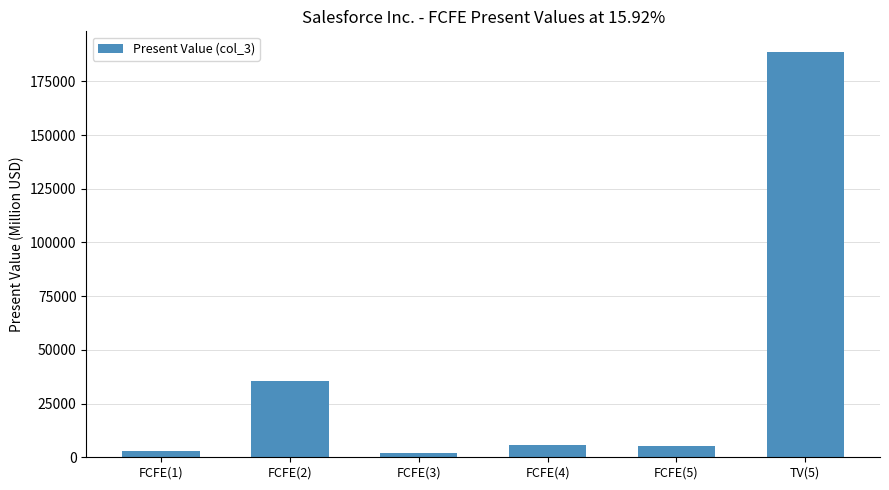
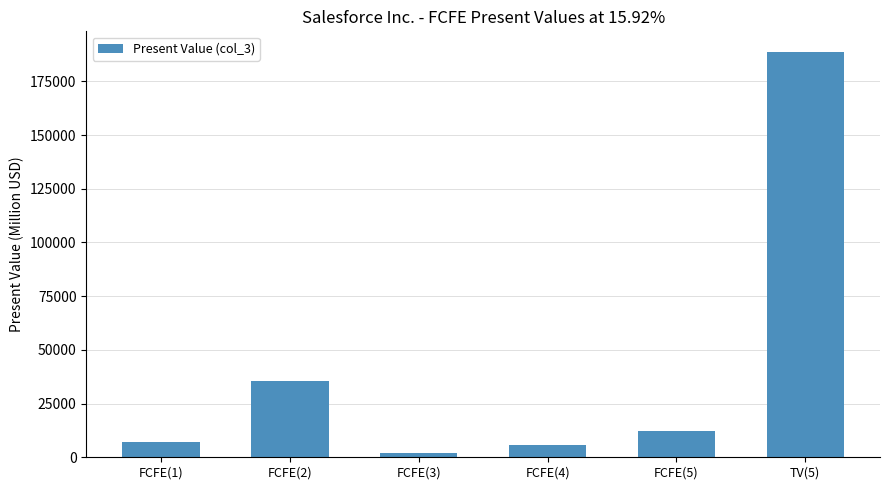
FCFE(1): 3000 -> 7000
FCFE(5): 5000 -> 12000
